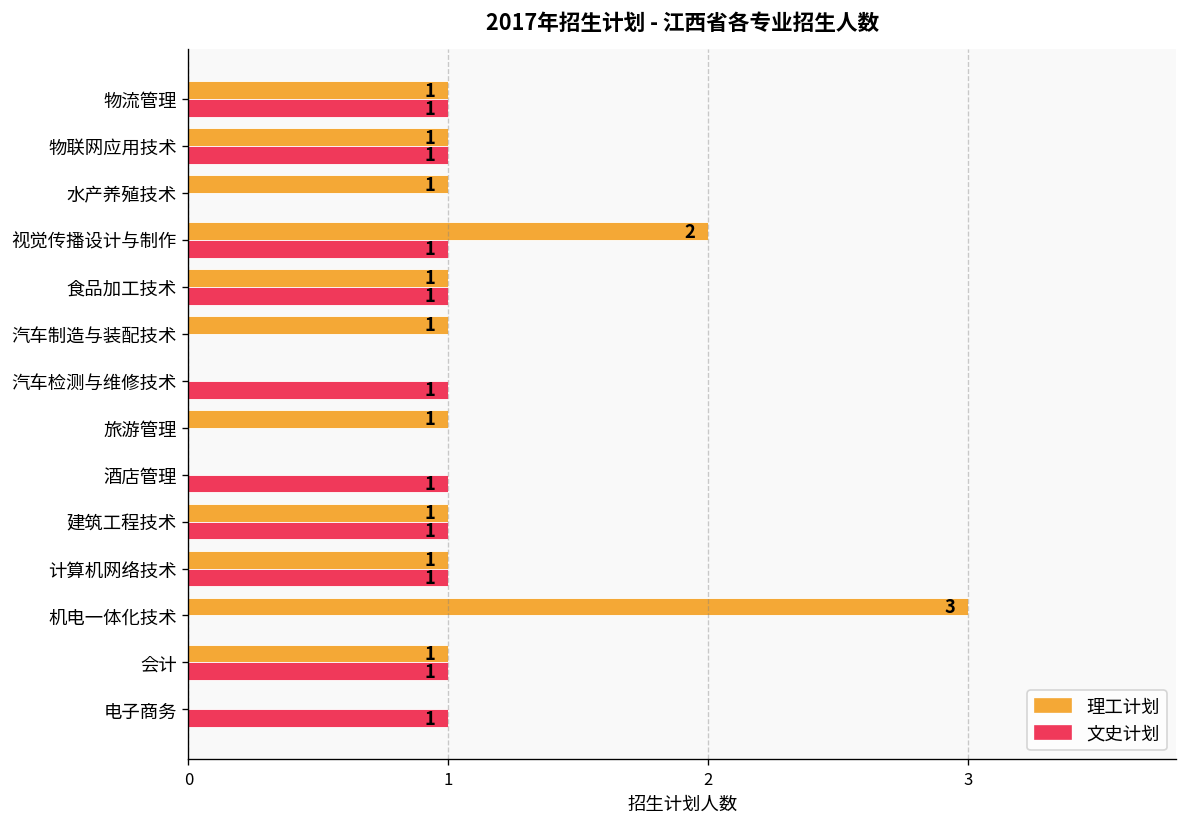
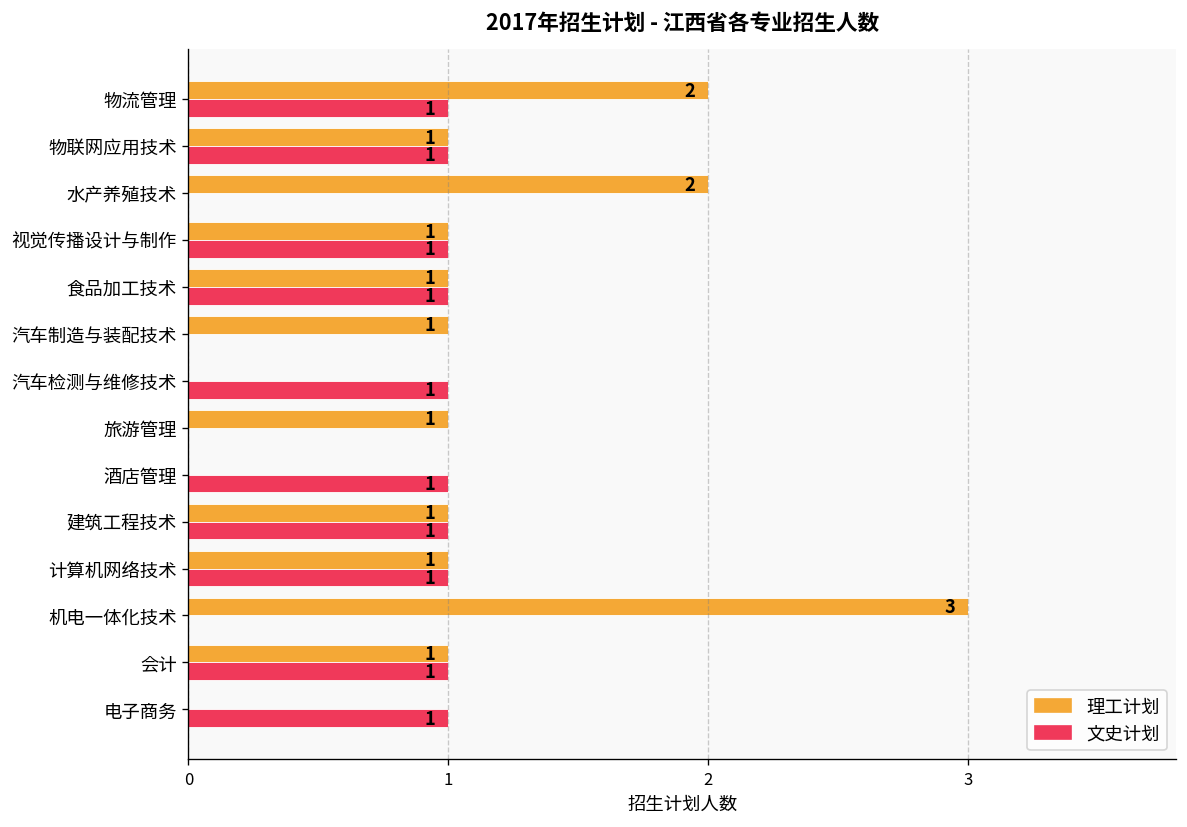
理工计划, 物流管理: 1 -> 2
理工计划, 水产养殖技术: 1 -> 2
理工计划, 视觉传播设计与制作: 2 -> 1
